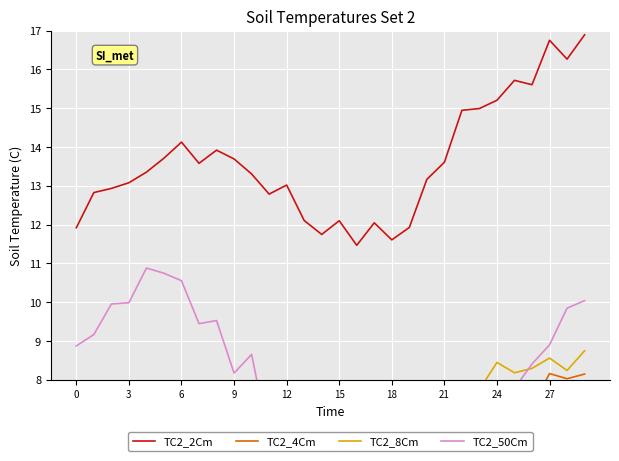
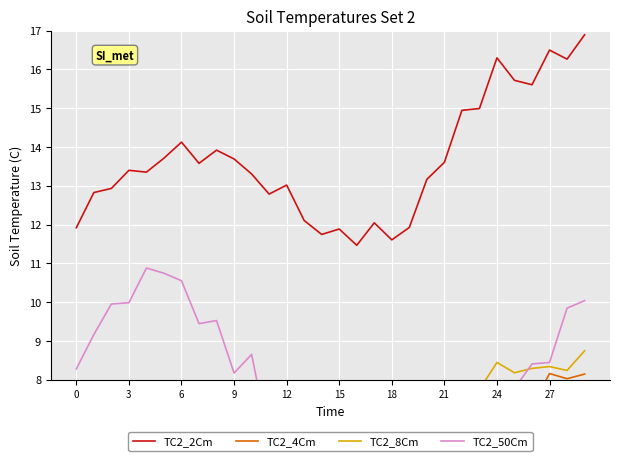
TC2_50Cm, 0: 8.9 -> 8.3
TC2_2Cm, 3: 13.1 -> 13.4
TC2_2Cm, 15: 12.1 -> 11.9
TC2_2Cm, 24: 15.2 -> 16.3
TC2_2Cm, 27: 16.8 -> 16.5
TC2_8Cm, 27: 8.6 -> 8.3
TC2_50Cm, 27: 8.9 -> 8.4
